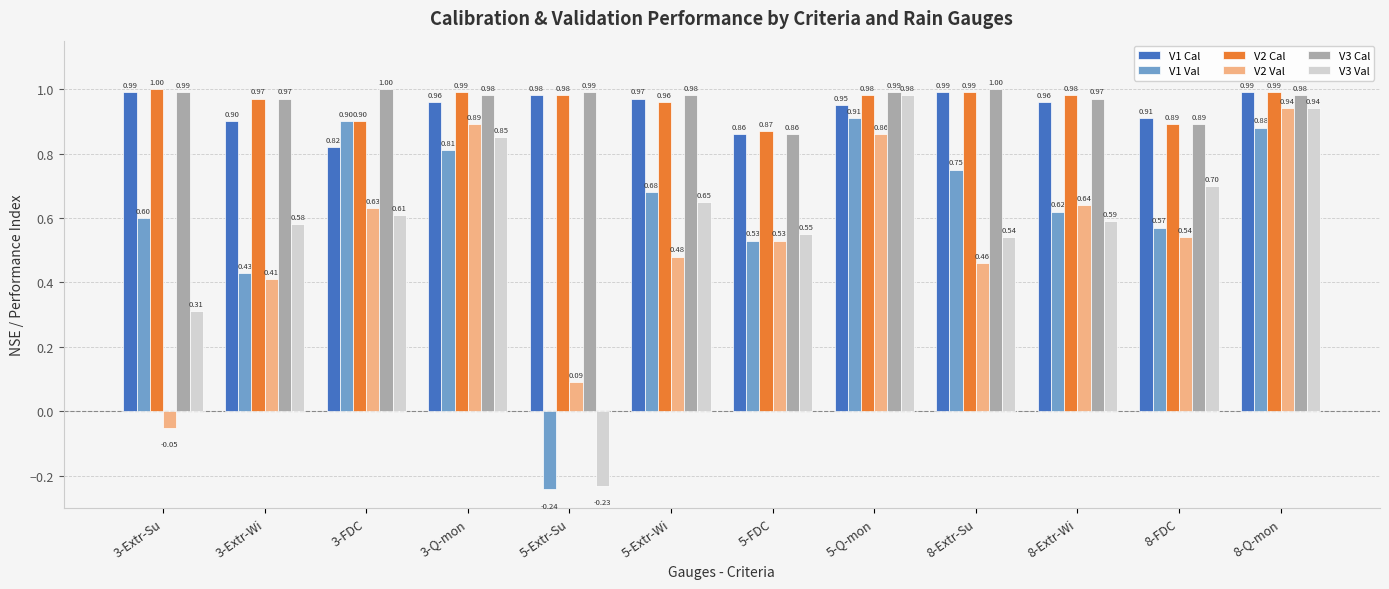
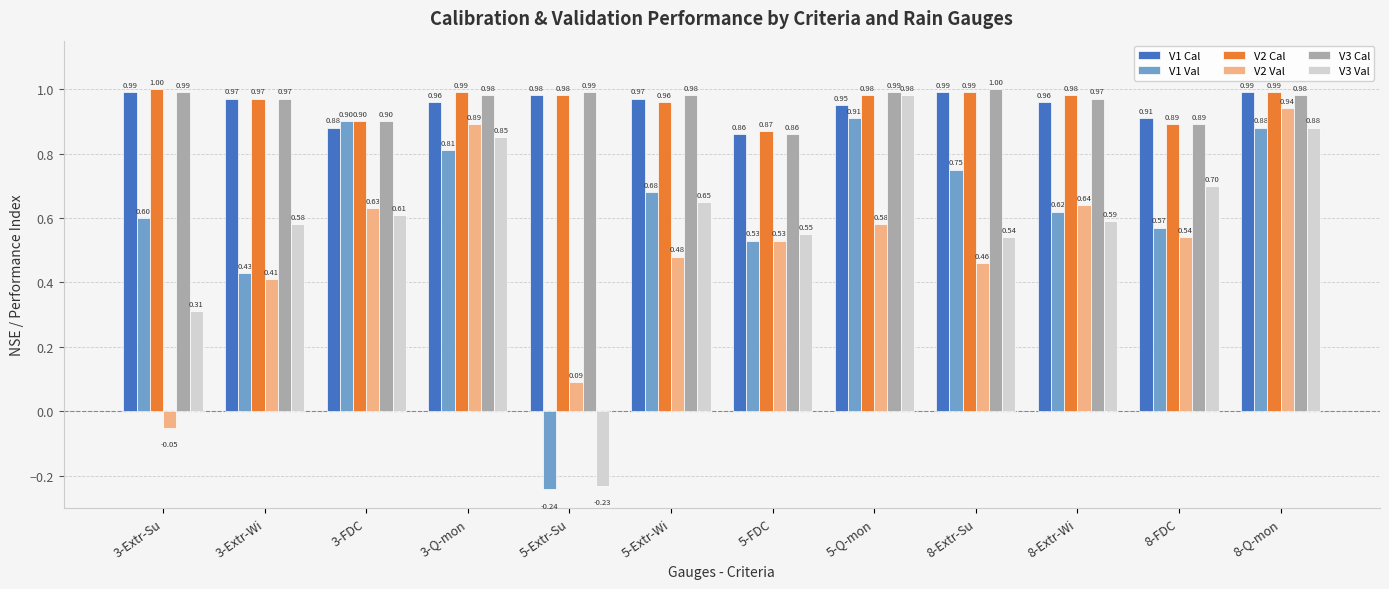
V1 Cal, 3-Extr-Wi: 0.90 -> 0.97
V1 Cal, 3-FDC: 0.82 -> 0.88
V3 Cal, 3-FDC: 1.00 -> 0.90
V2 Val, 5-Q-mon: 0.86 -> 0.58
V3 Val, 8-Q-mon: 0.94 -> 0.88
